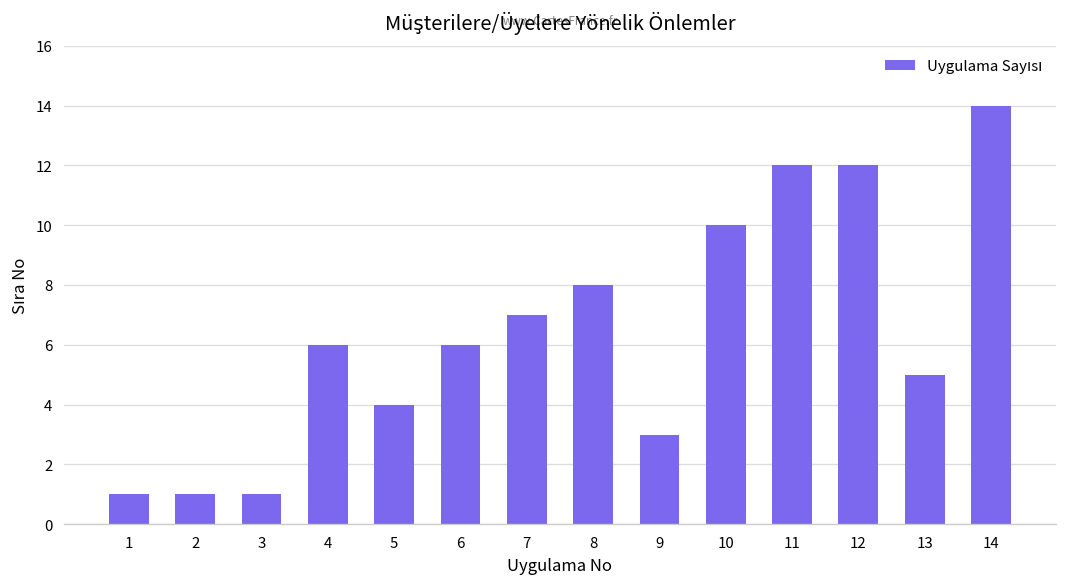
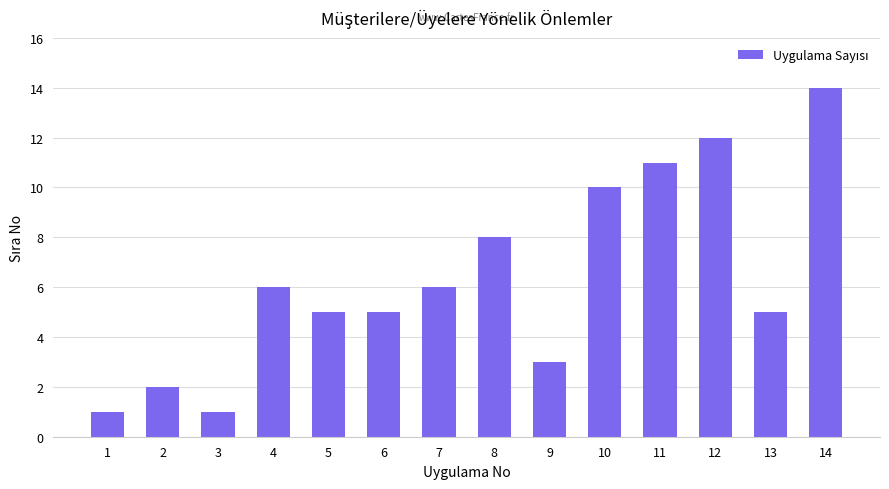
2: 1 -> 2
5: 4 -> 5
6: 6 -> 5
7: 7 -> 6
11: 12 -> 11
